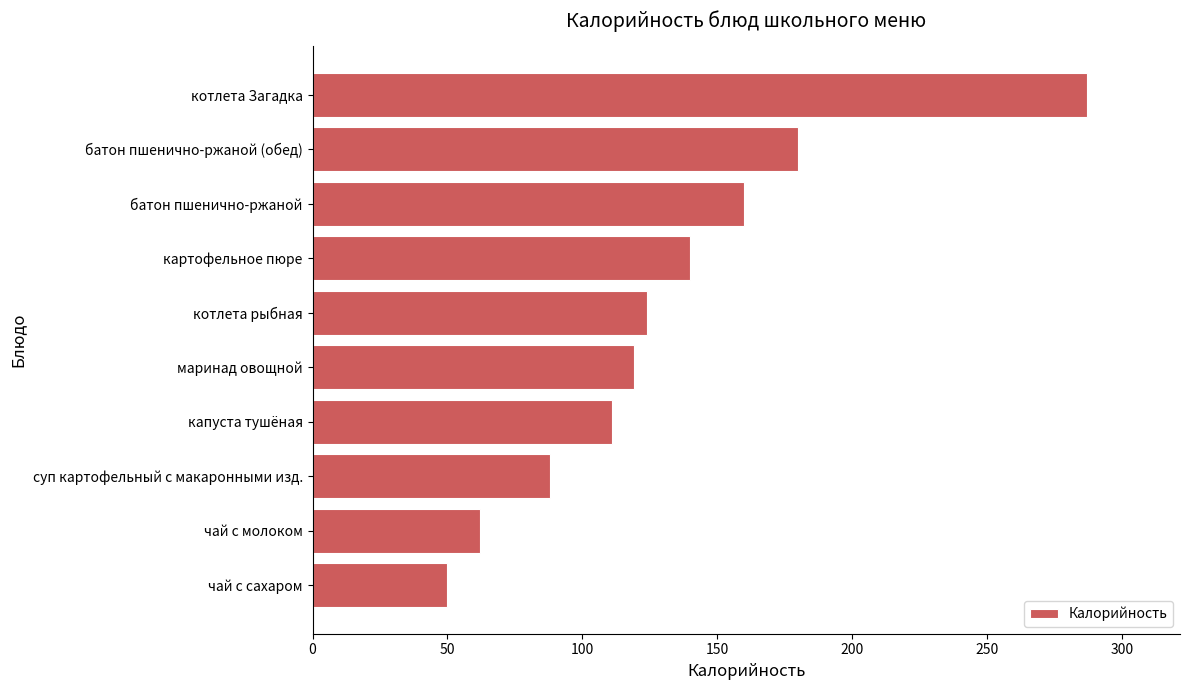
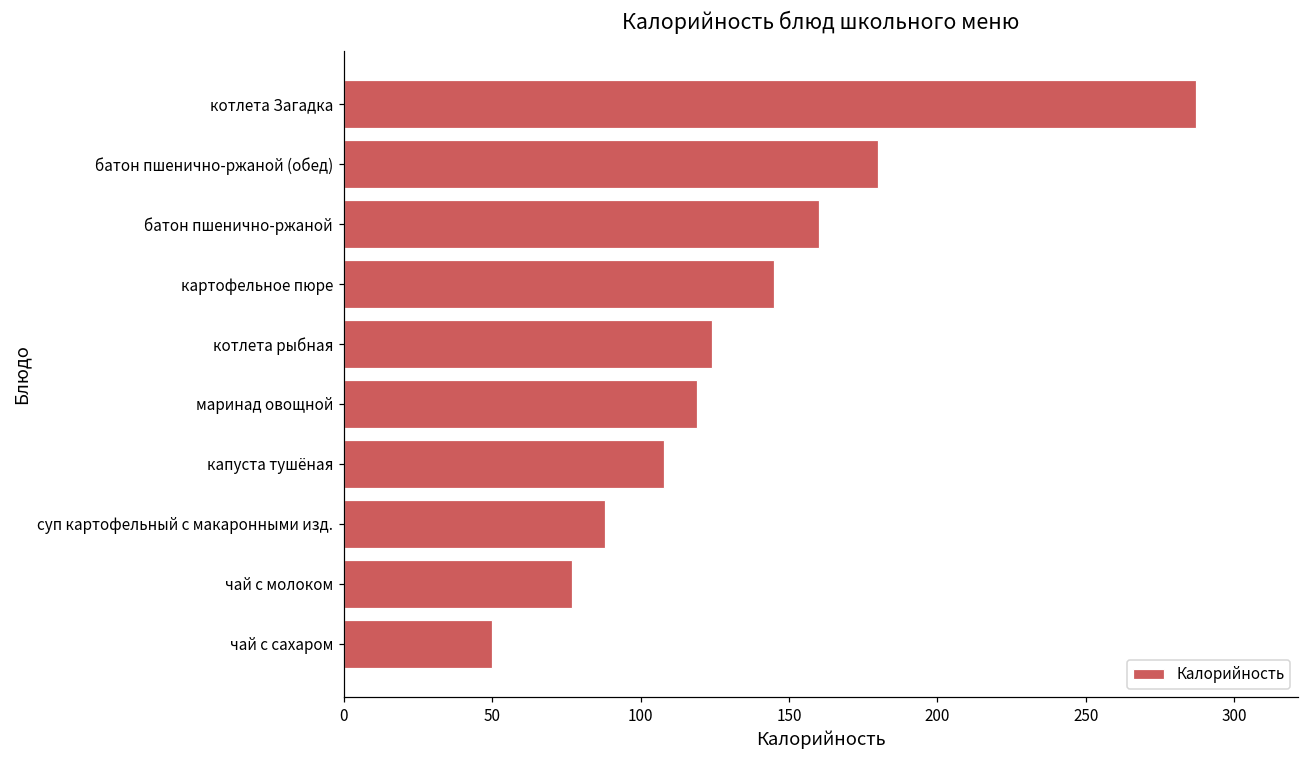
картофельное пюре: 140 -> 145
капуста тушёная: 111 -> 108
чай с молоком: 62 -> 77
